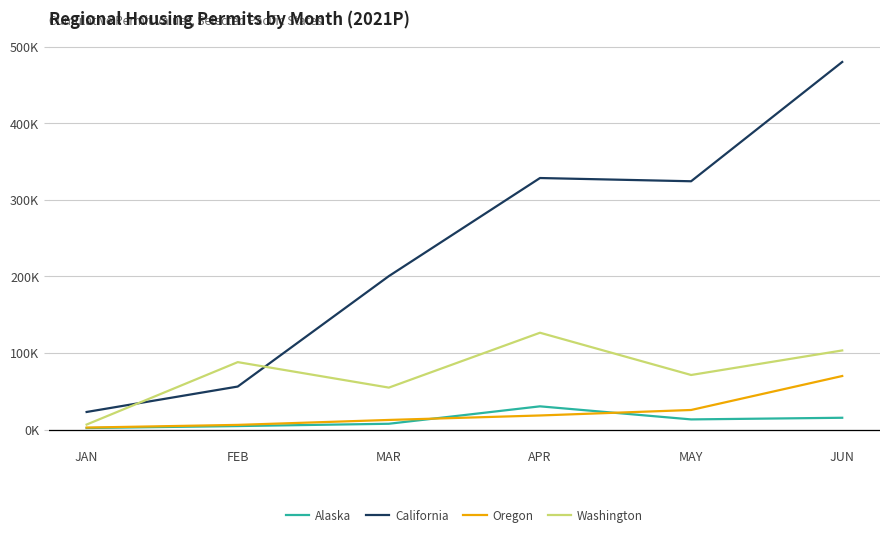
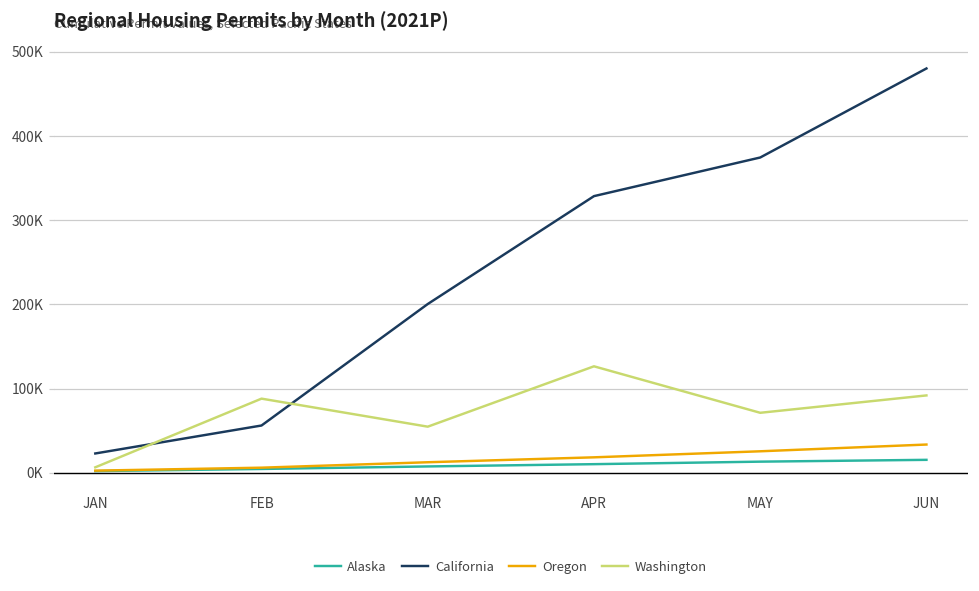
Alaska, APR: 30000 -> 10000
California, MAY: 320000 -> 370000
Oregon, JUN: 70000 -> 30000
Washington, JUN: 100000 -> 90000
